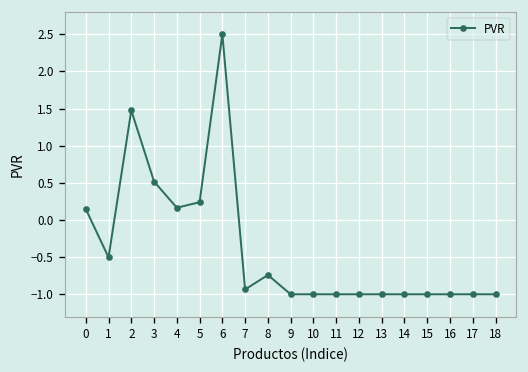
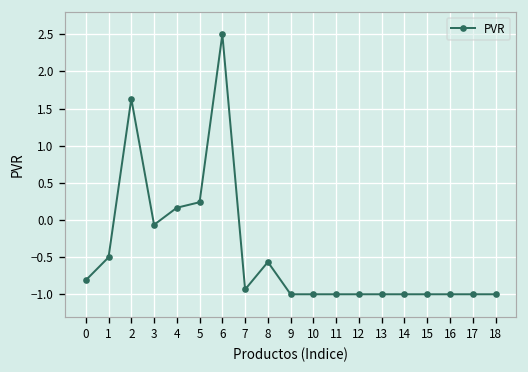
0: 0.1 -> -0.8
2: 1.5 -> 1.6
3: 0.5 -> -0.1
8: -0.7 -> -0.6
